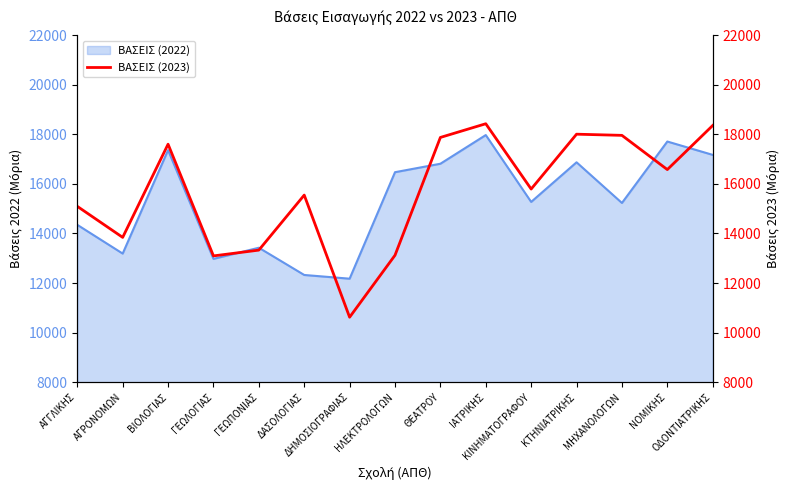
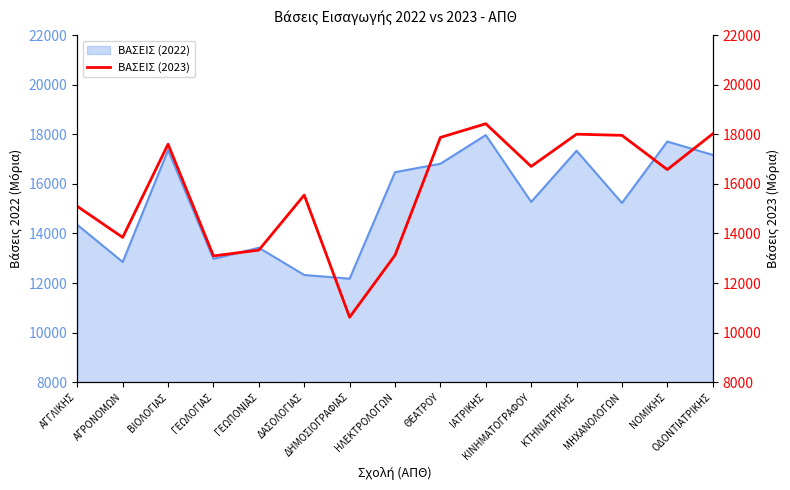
ΒΑΣΕΙΣ (2022), ΑΓΡΟΝΟΜΩΝ: 13200 -> 12900
ΒΑΣΕΙΣ (2022), ΚΤΗΝΙΑΤΡΙΚΗΣ: 16900 -> 17300
ΒΑΣΕΙΣ (2023), ΚΙΝΗΜΑΤΟΓΡΑΦΟΥ: 15800 -> 16700
ΒΑΣΕΙΣ (2023), ΟΔΟΝΤΙΑΤΡΙΚΗΣ: 18400 -> 18000
